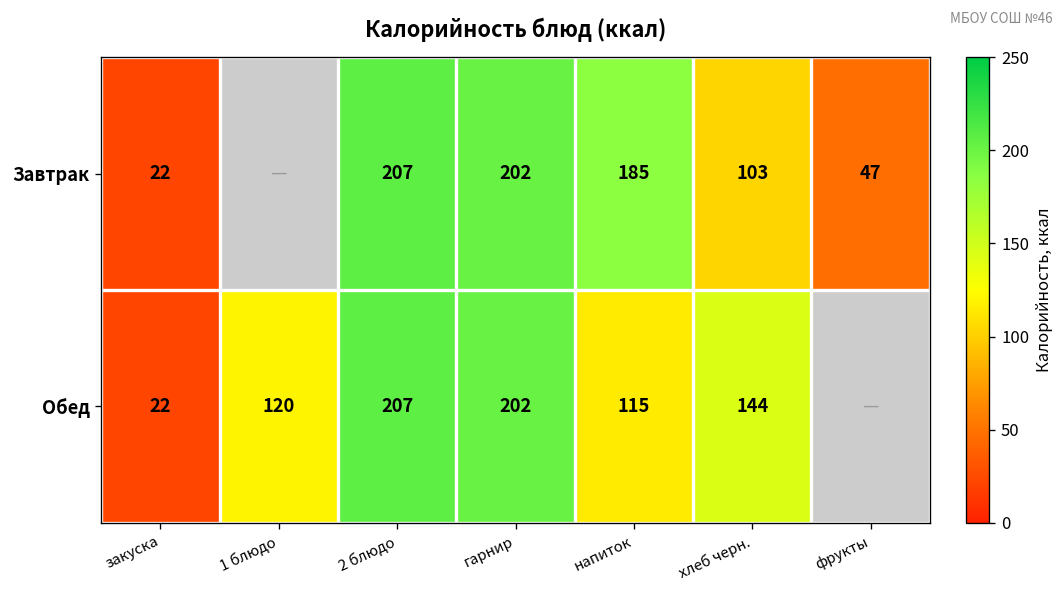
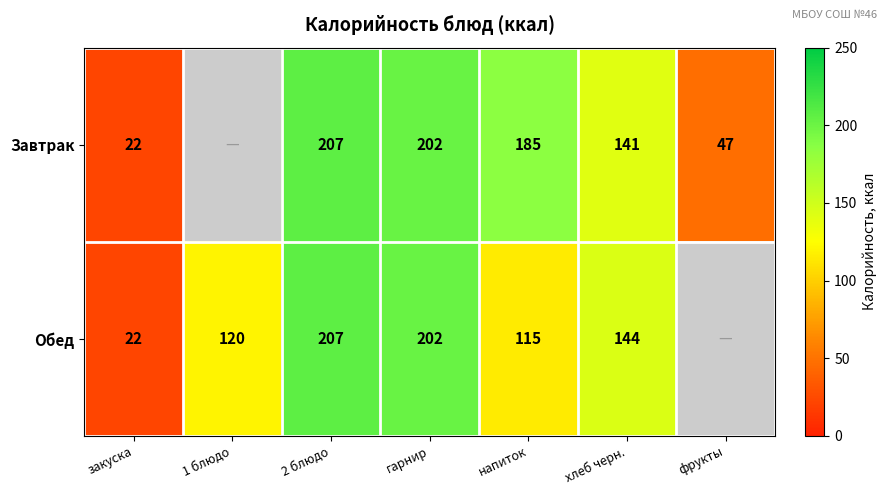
Завтрак, хлеб черн.: 103 -> 141
